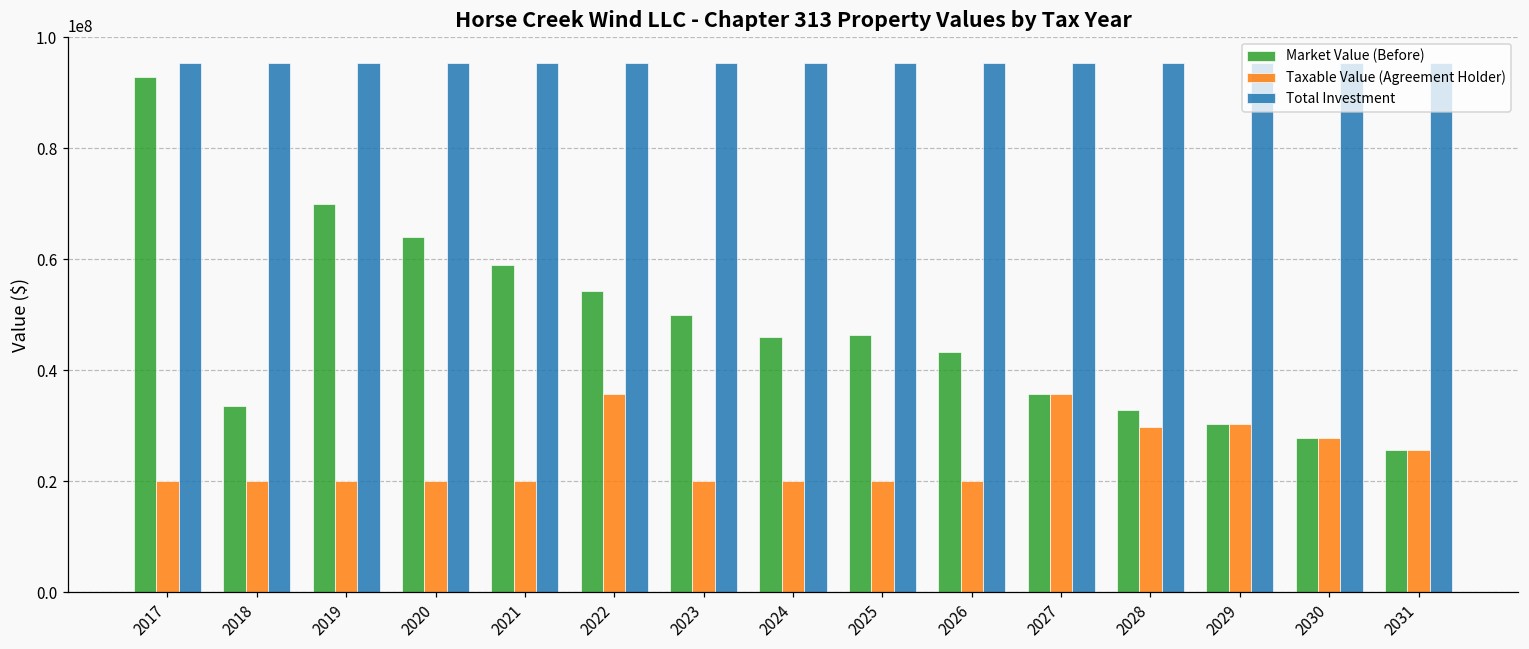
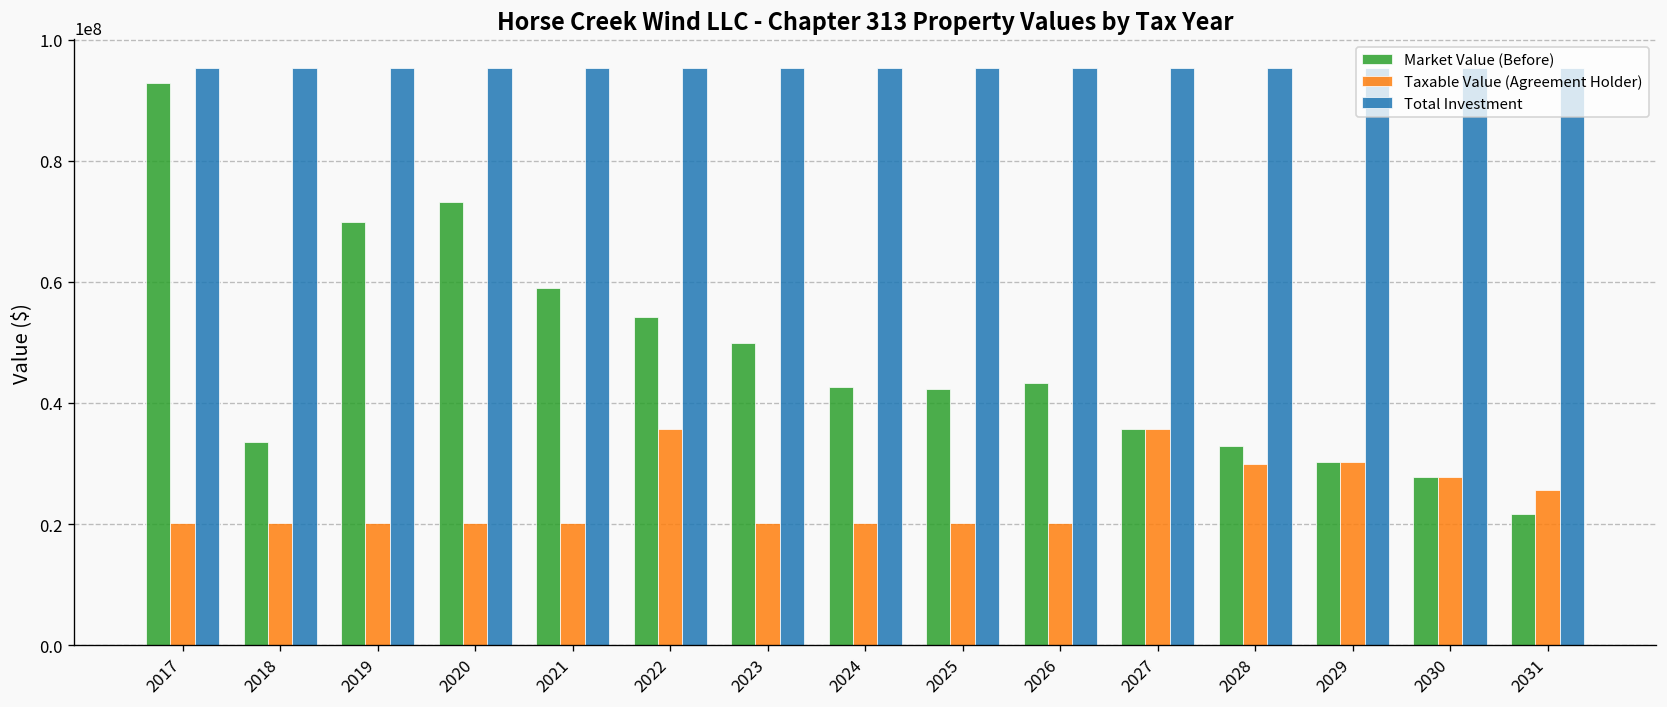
Market Value (Before), 2020: 64000000 -> 73000000
Market Value (Before), 2024: 46000000 -> 43000000
Market Value (Before), 2025: 46000000 -> 42000000
Market Value (Before), 2031: 26000000 -> 22000000
